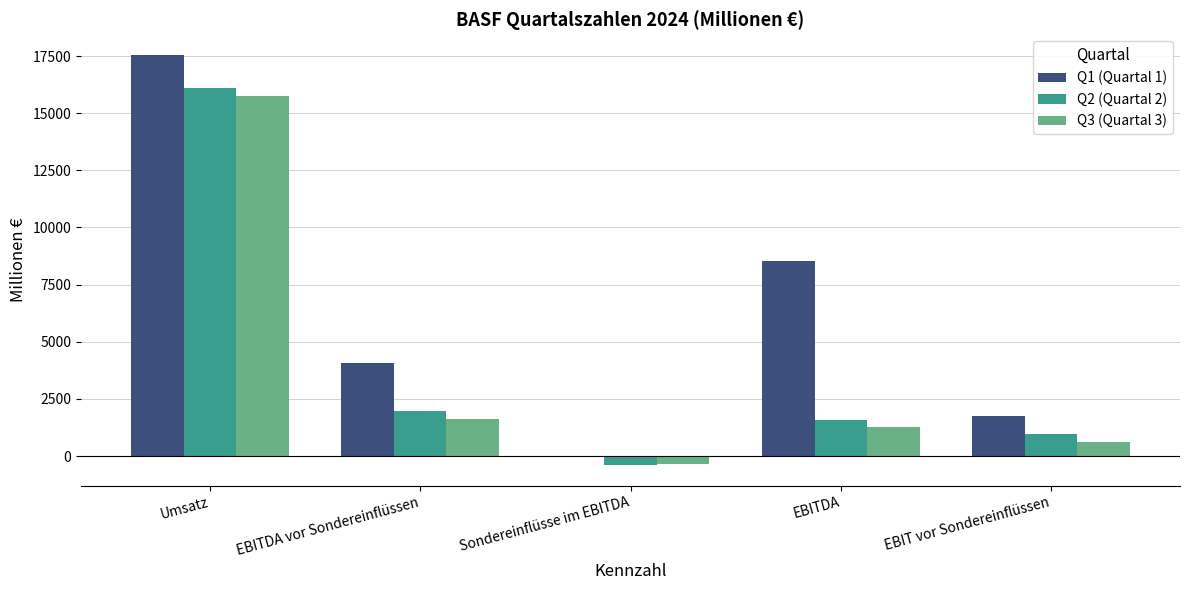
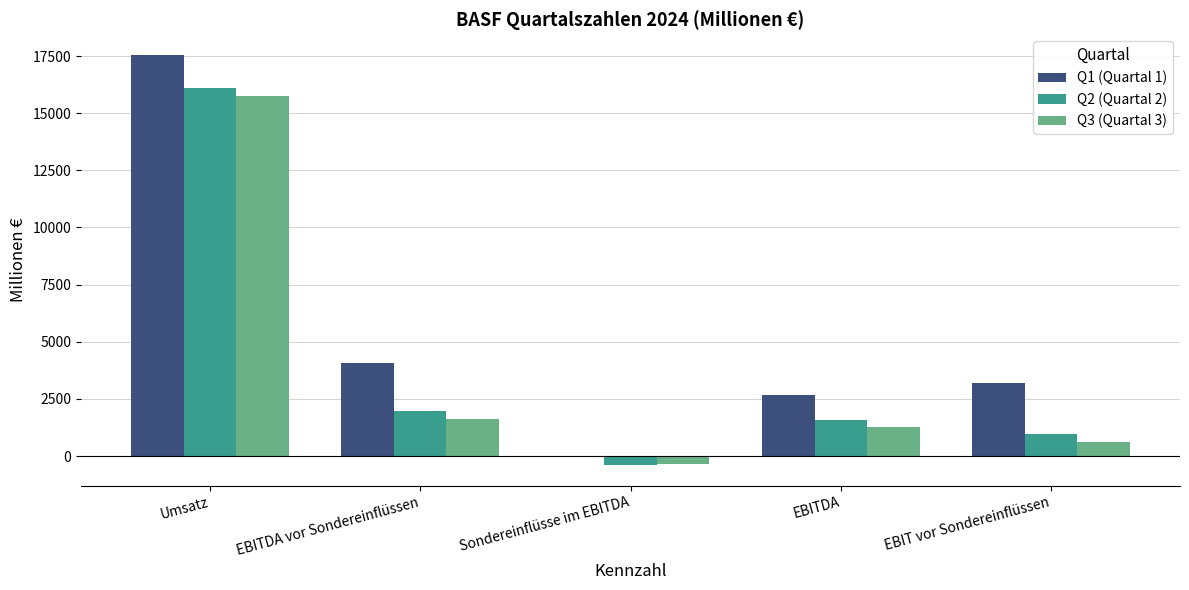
Q1 (Quartal 1), EBITDA: 8500 -> 2700
Q1 (Quartal 1), EBIT vor Sondereinflüssen: 1800 -> 3200
